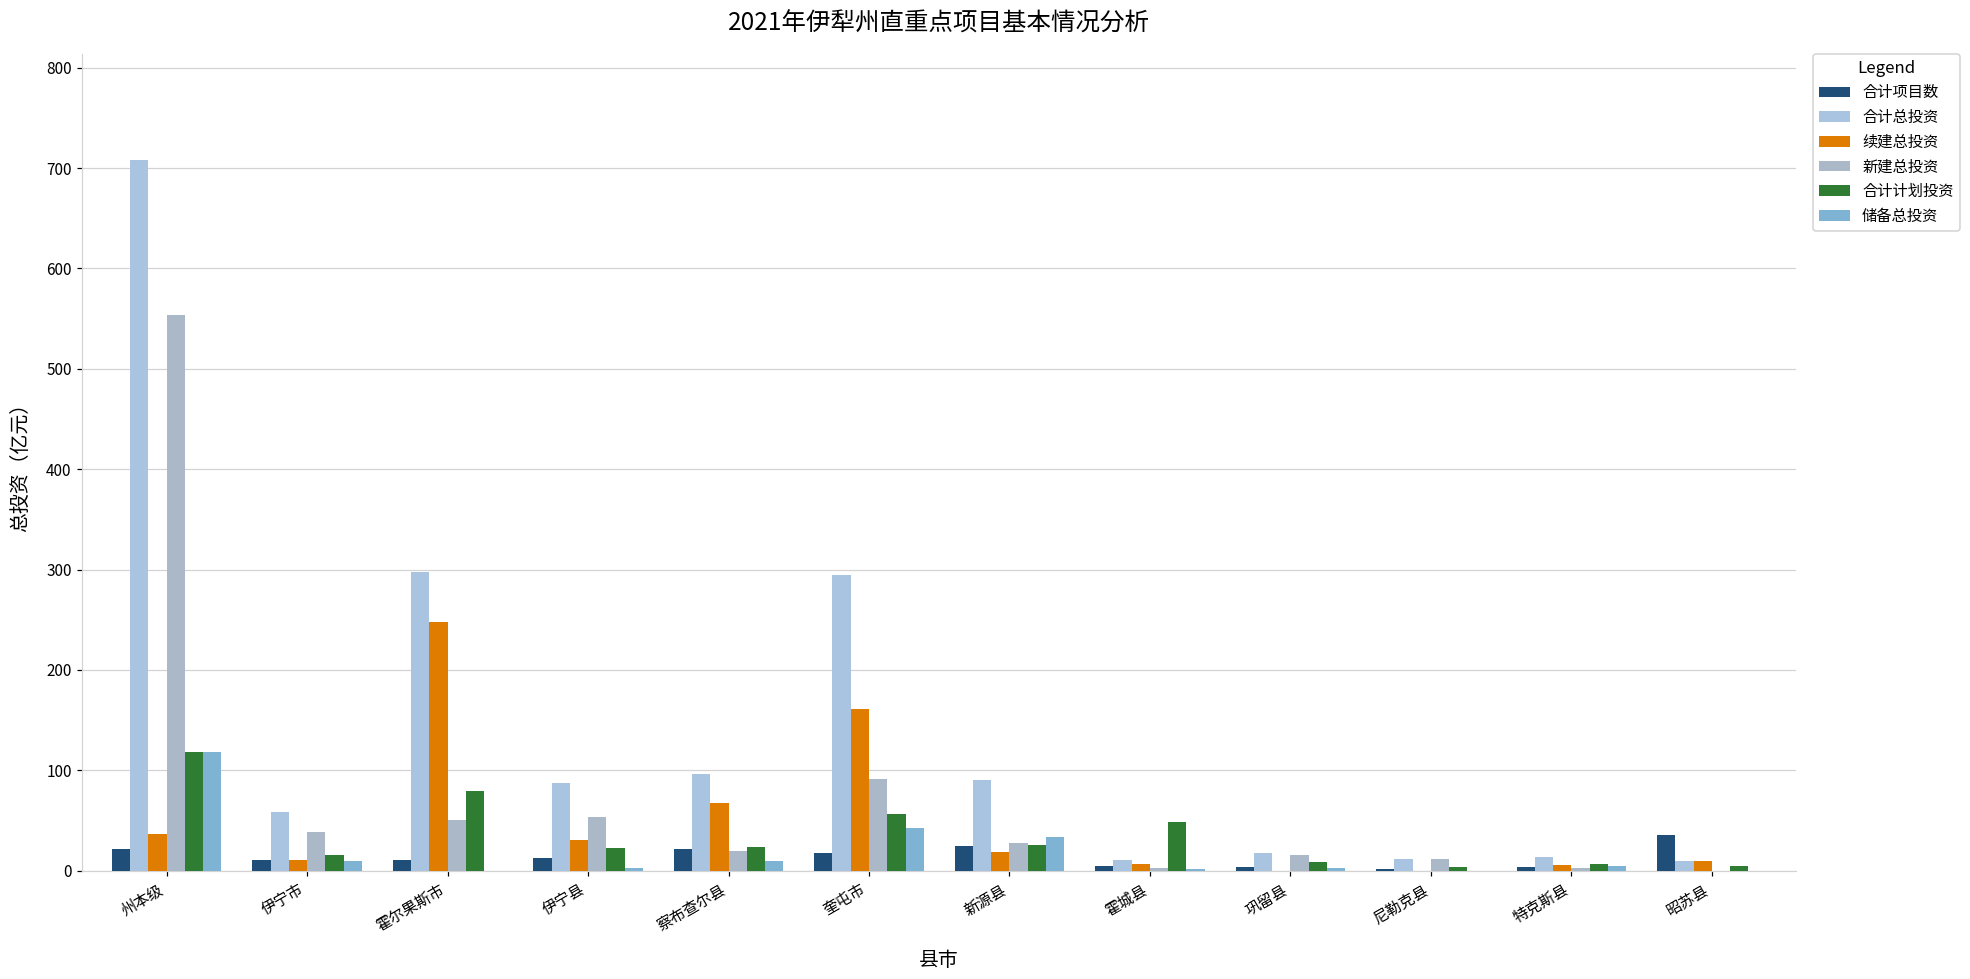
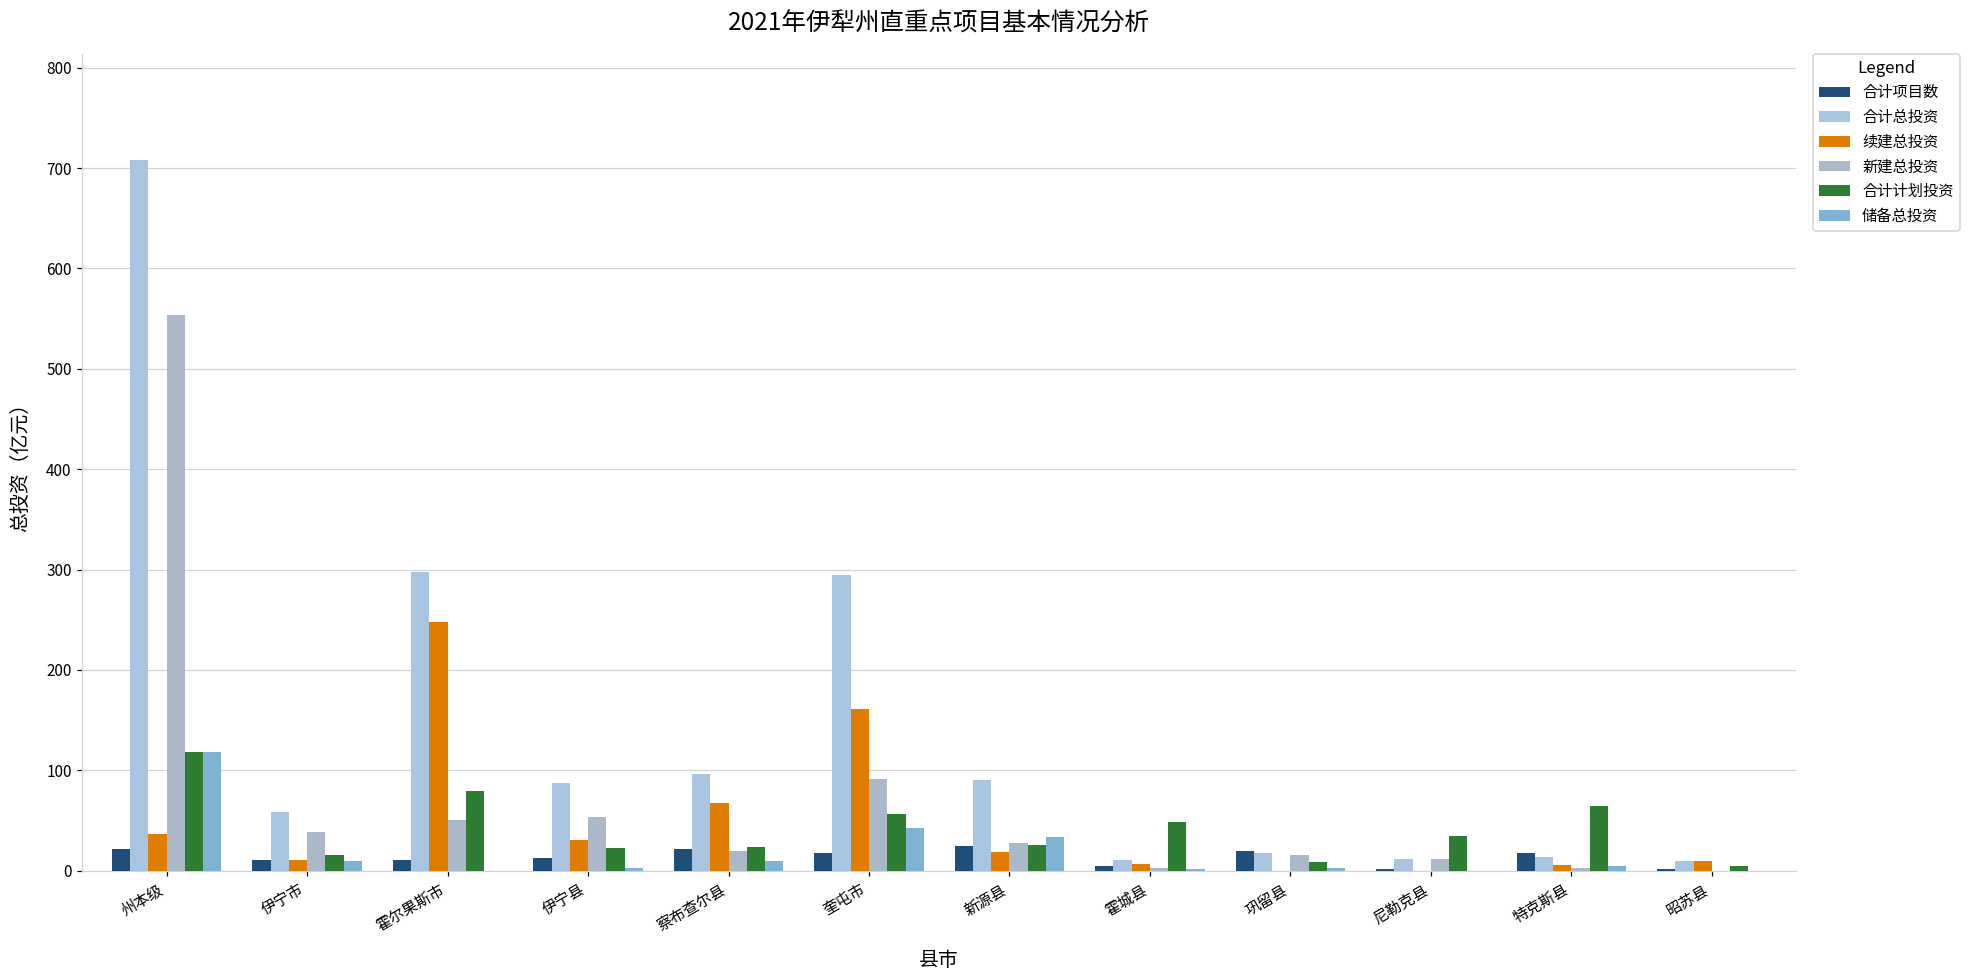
合计项目数, 巩留县: 0 -> 20
合计计划投资, 尼勒克县: 0 -> 40
合计项目数, 特克斯县: 0 -> 20
合计计划投资, 特克斯县: 10 -> 60
合计项目数, 昭苏县: 40 -> 0
